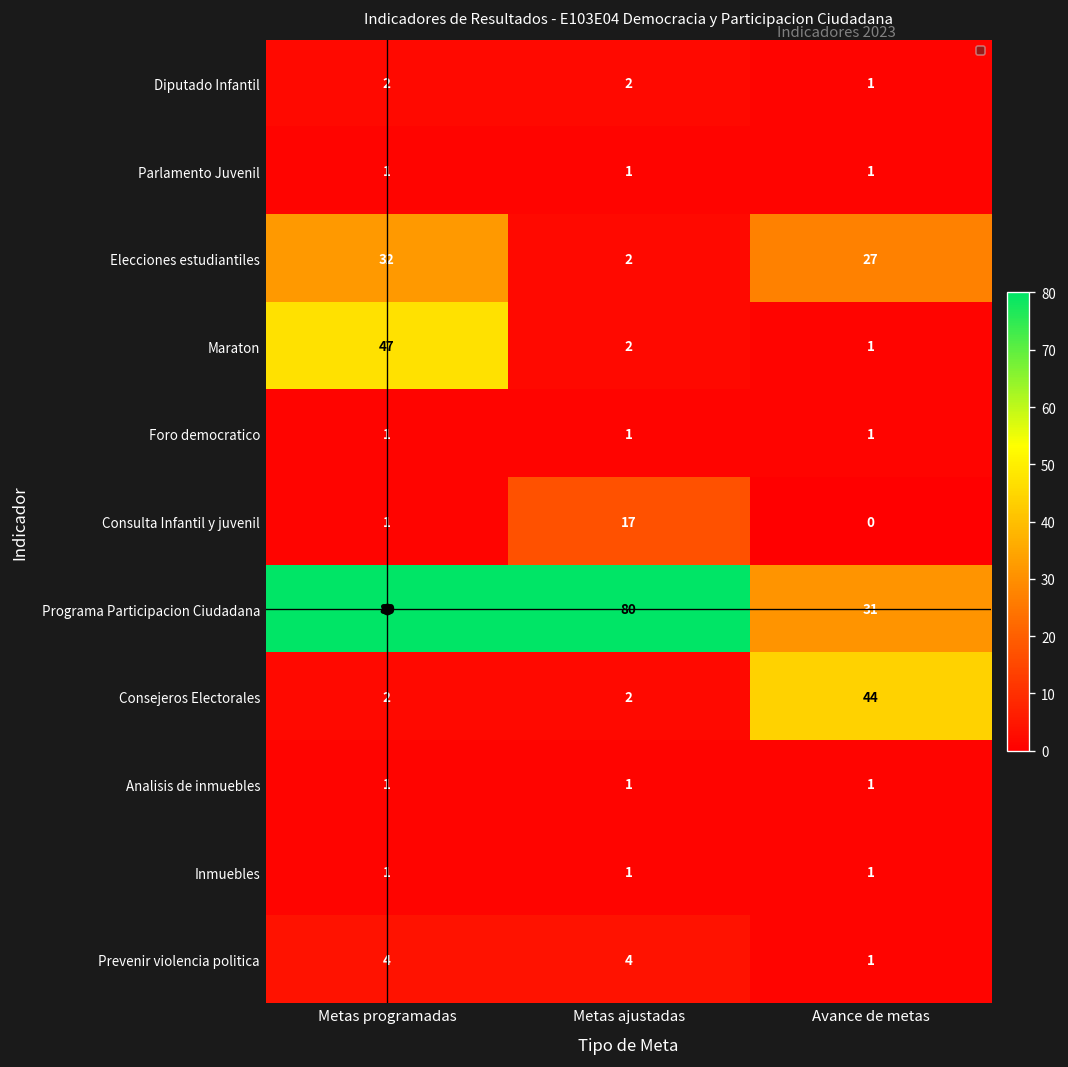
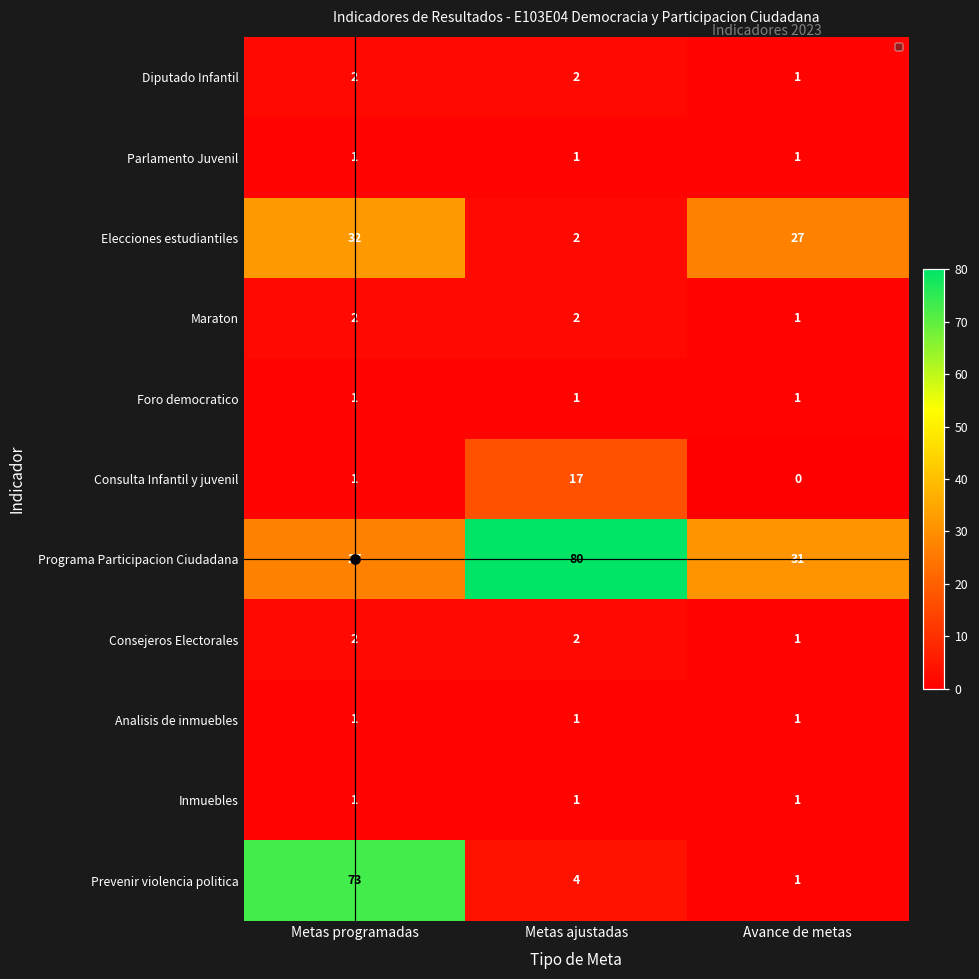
Maraton, Metas programadas: 47 -> 2
Programa Participacion Ciudadana, Metas programadas: 80 -> 27
Consejeros Electorales, Avance de metas: 44 -> 1
Prevenir violencia politica, Metas programadas: 4 -> 73
